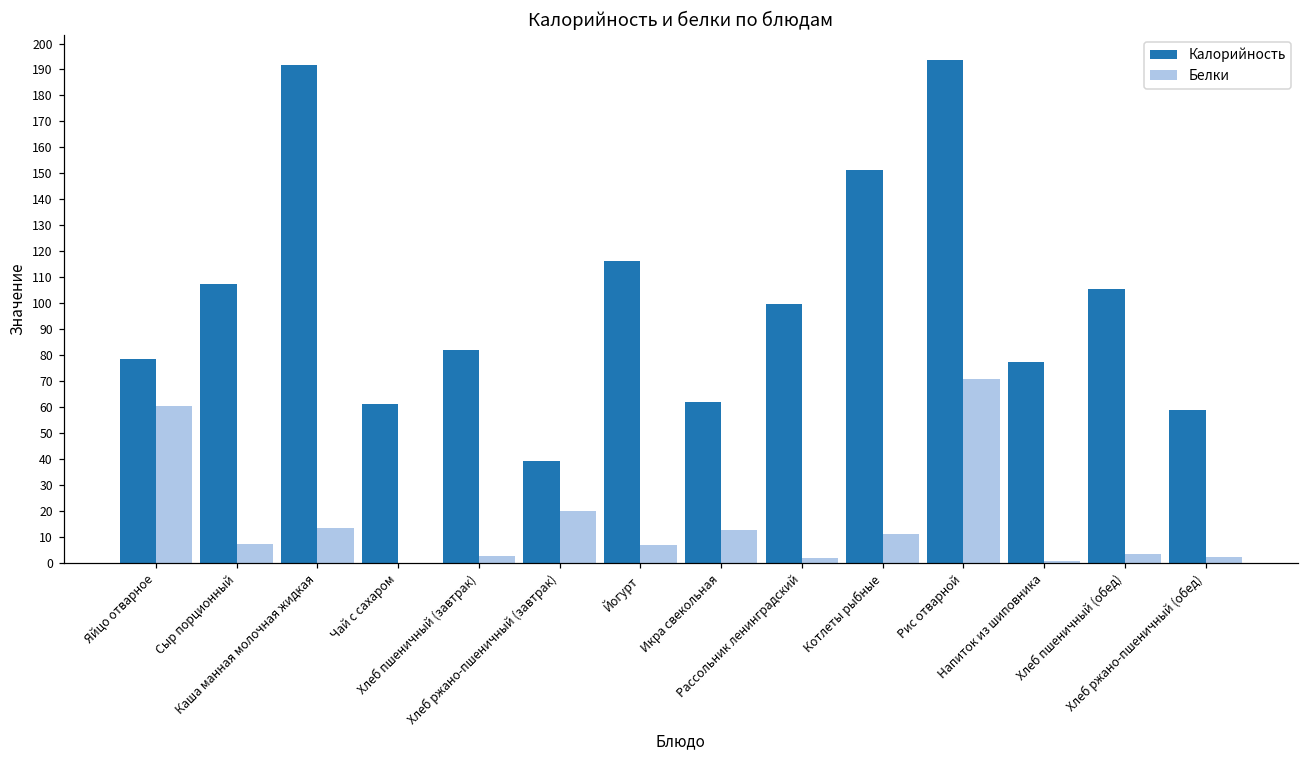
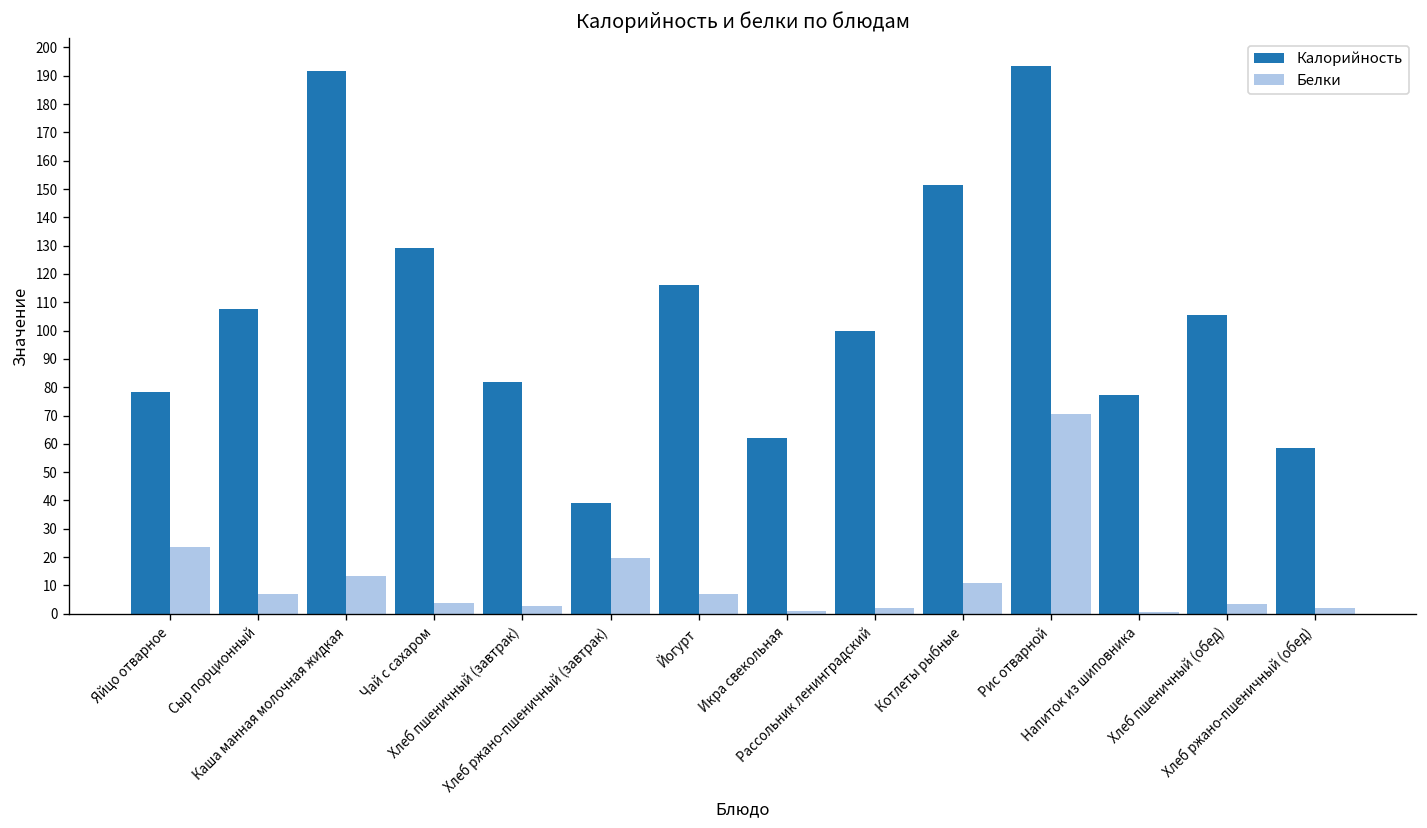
Белки, Яйцо отварное: 60 -> 24
Калорийность, Чай с сахаром: 61 -> 129
Белки, Чай с сахаром: 0 -> 4
Белки, Икра свекольная: 13 -> 1
